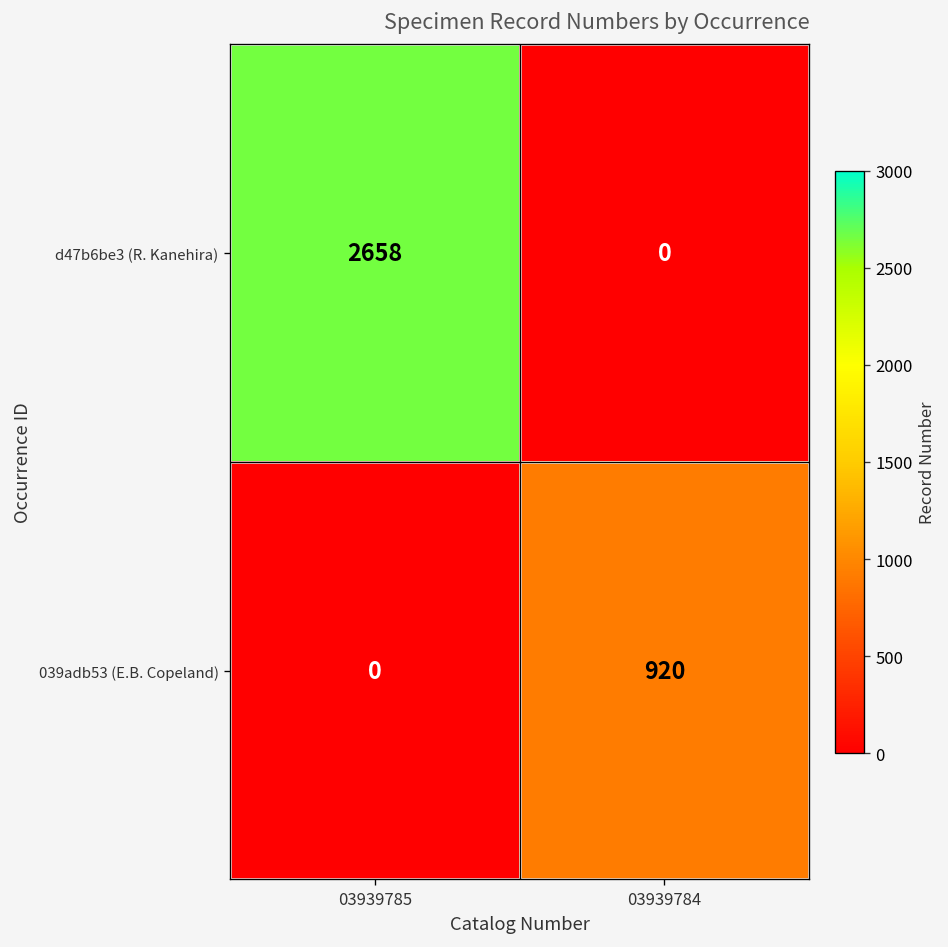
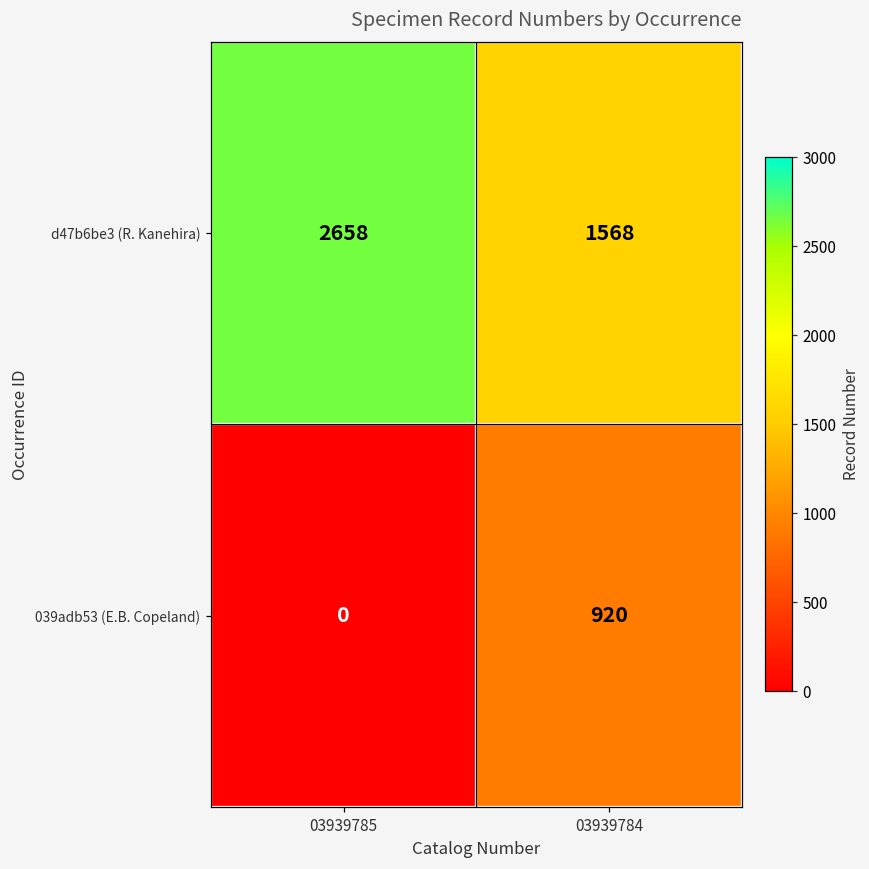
d47b6be3 (R. Kanehira), 03939784: 0 -> 1568
